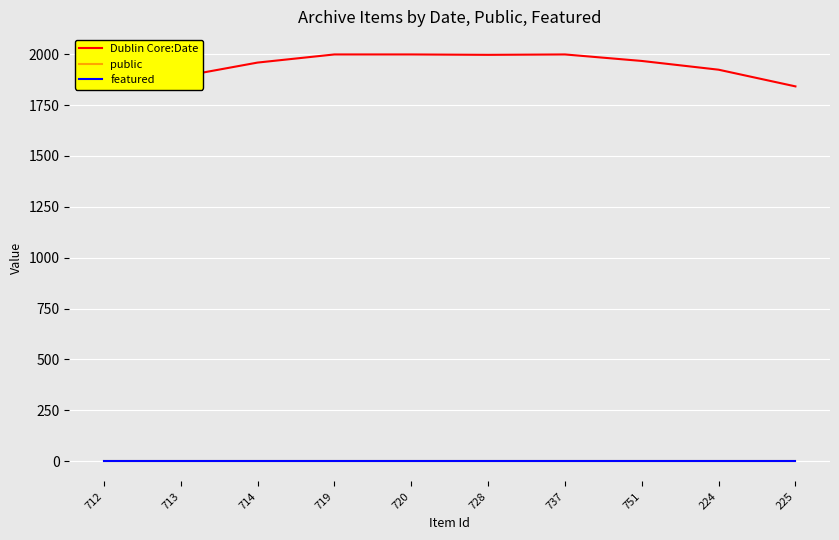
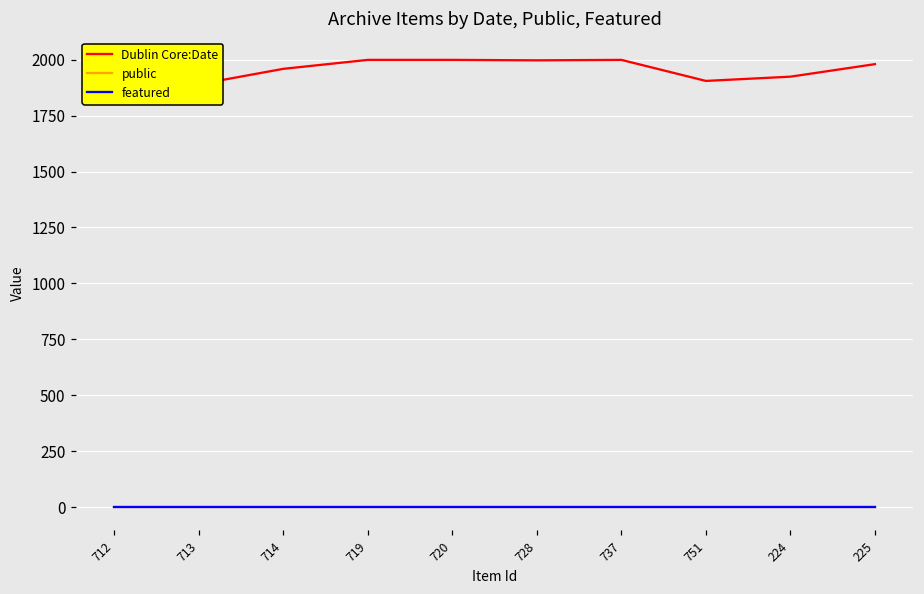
Dublin Core:Date, 751: 1970 -> 1910
Dublin Core:Date, 225: 1840 -> 1980
